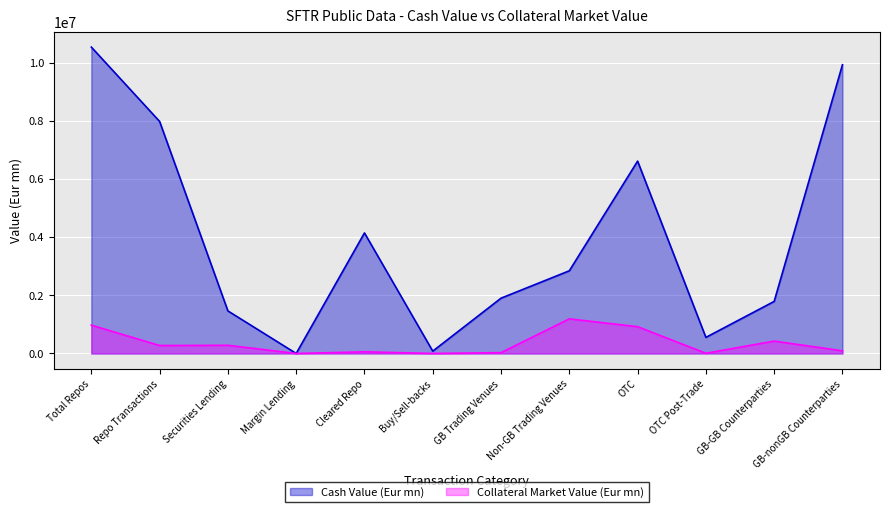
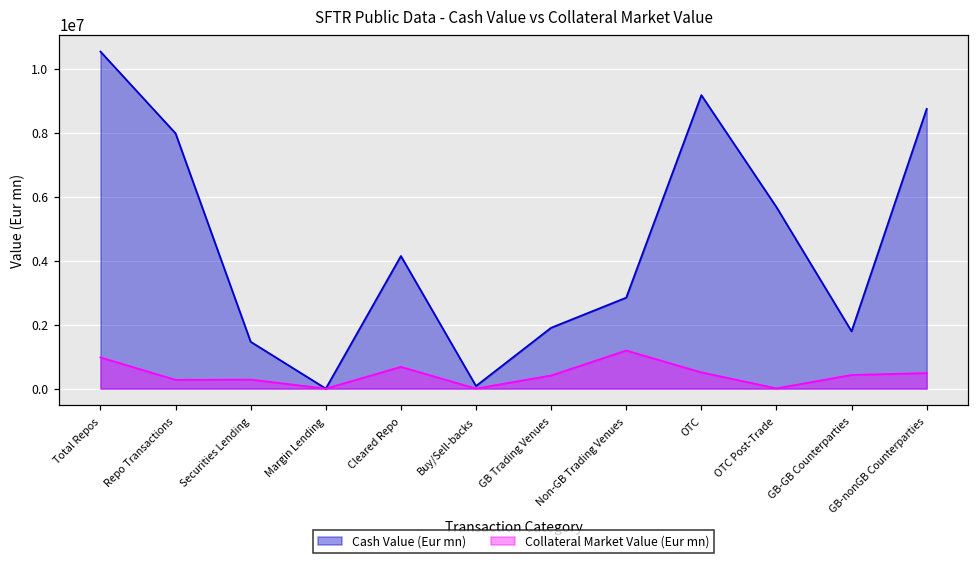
Collateral Market Value (Eur mn), Cleared Repo: 100000 -> 700000
Collateral Market Value (Eur mn), GB Trading Venues: 0 -> 400000
Cash Value (Eur mn), OTC: 6600000 -> 9200000
Collateral Market Value (Eur mn), OTC: 900000 -> 500000
Cash Value (Eur mn), OTC Post-Trade: 600000 -> 5700000
Cash Value (Eur mn), GB-nonGB Counterparties: 9900000 -> 8700000
Collateral Market Value (Eur mn), GB-nonGB Counterparties: 100000 -> 500000
